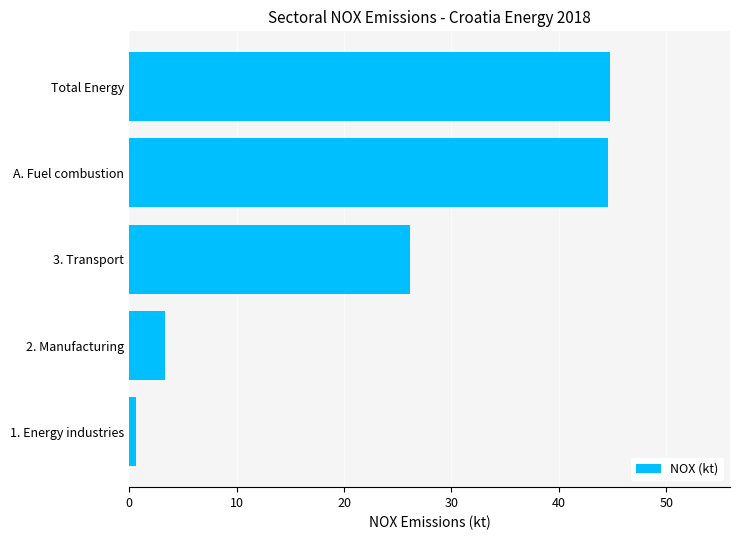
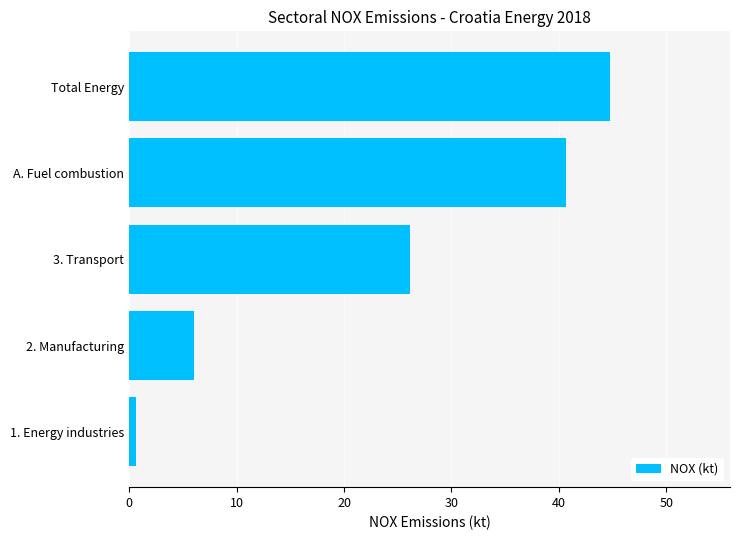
A. Fuel combustion: 44.6 -> 40.7
2. Manufacturing: 3.4 -> 6.0
